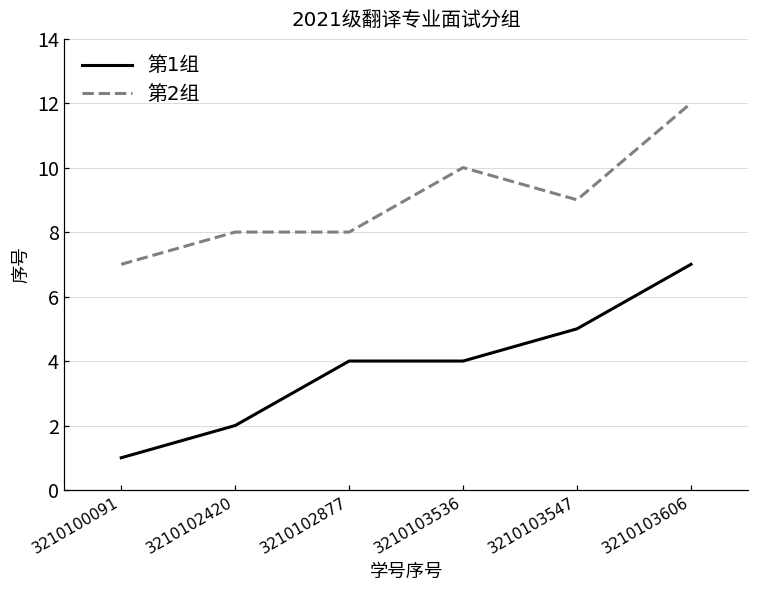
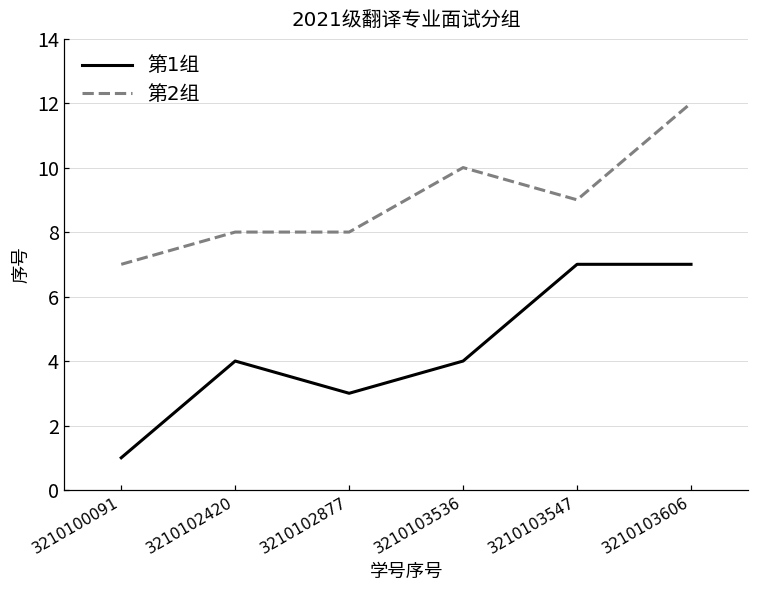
第1组, 3210102420: 2 -> 4
第1组, 3210102877: 4 -> 3
第1组, 3210103547: 5 -> 7
